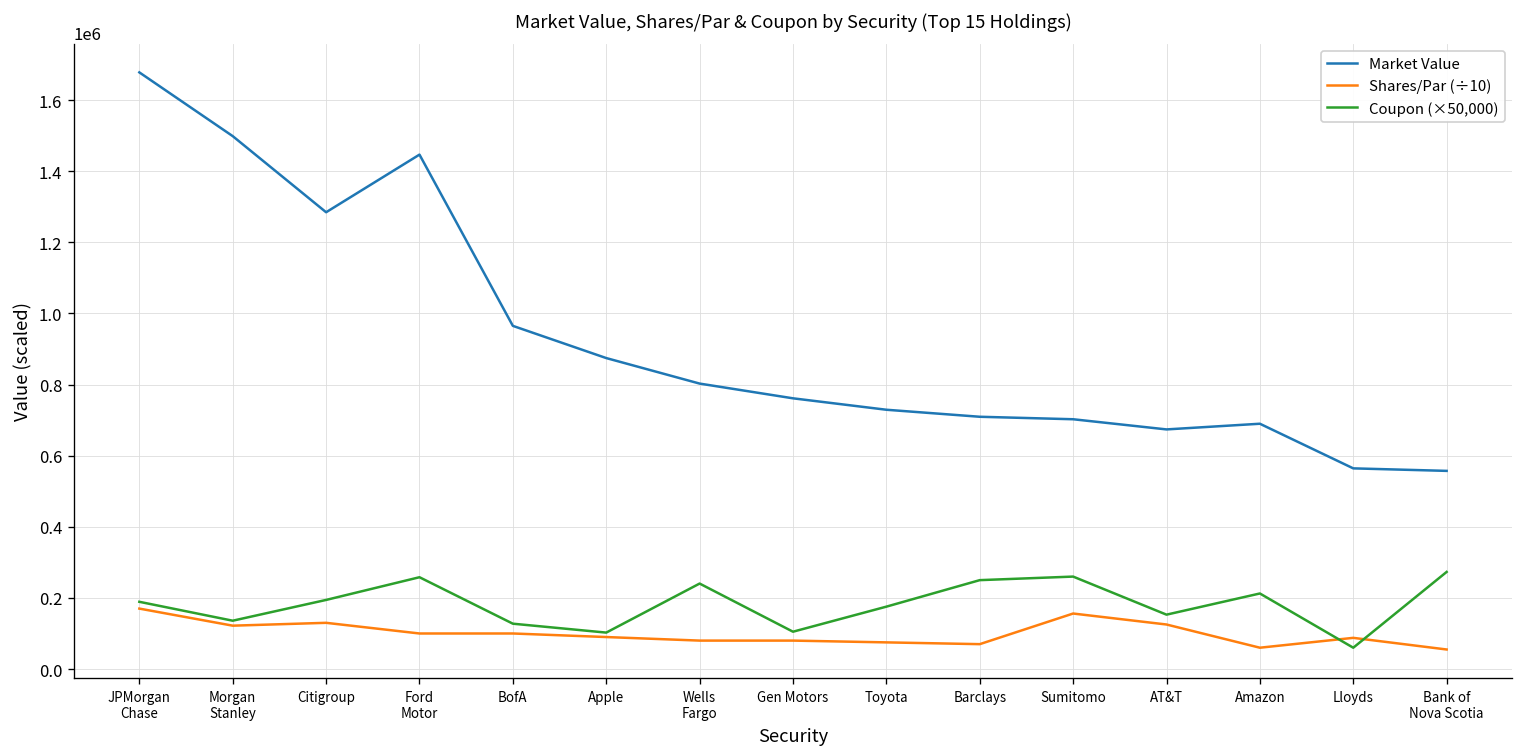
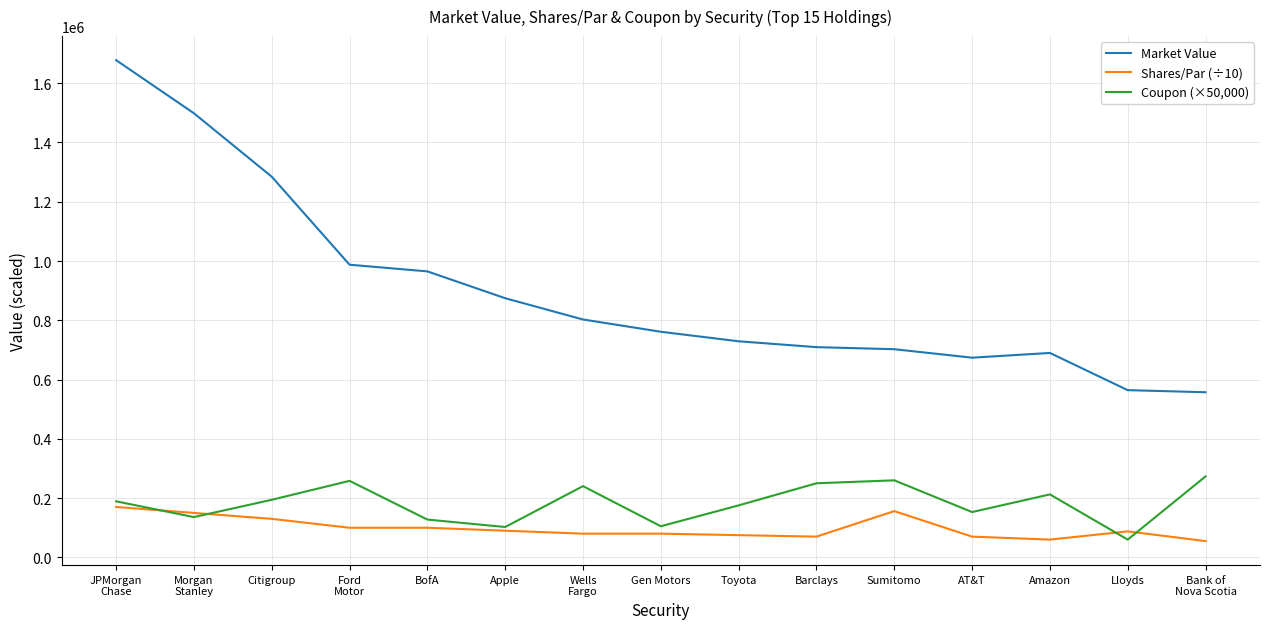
Shares/Par (÷10), Morgan Stanley: 120000 -> 150000
Market Value, Ford Motor: 1450000 -> 990000
Shares/Par (÷10), AT&T: 130000 -> 70000
